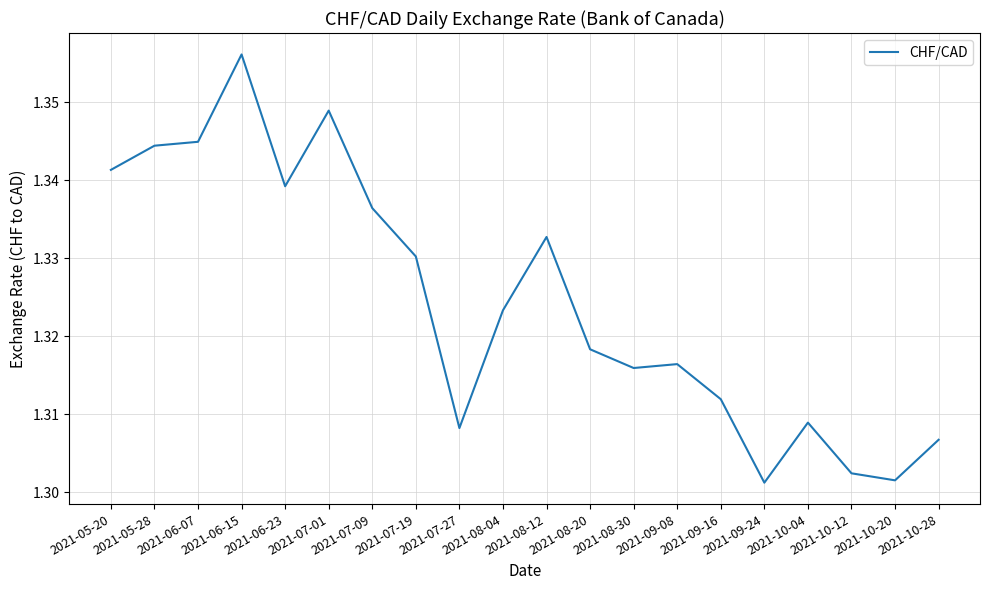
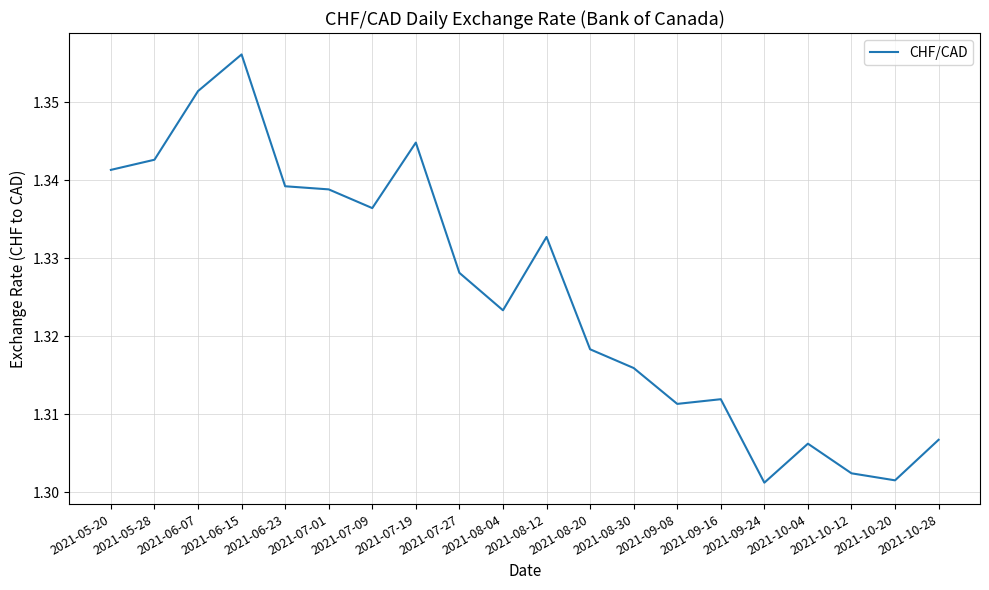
2021-05-28: 1.344 -> 1.343
2021-06-07: 1.345 -> 1.351
2021-07-01: 1.349 -> 1.339
2021-07-19: 1.330 -> 1.345
2021-07-27: 1.308 -> 1.328
2021-09-08: 1.316 -> 1.311
2021-10-04: 1.309 -> 1.306
